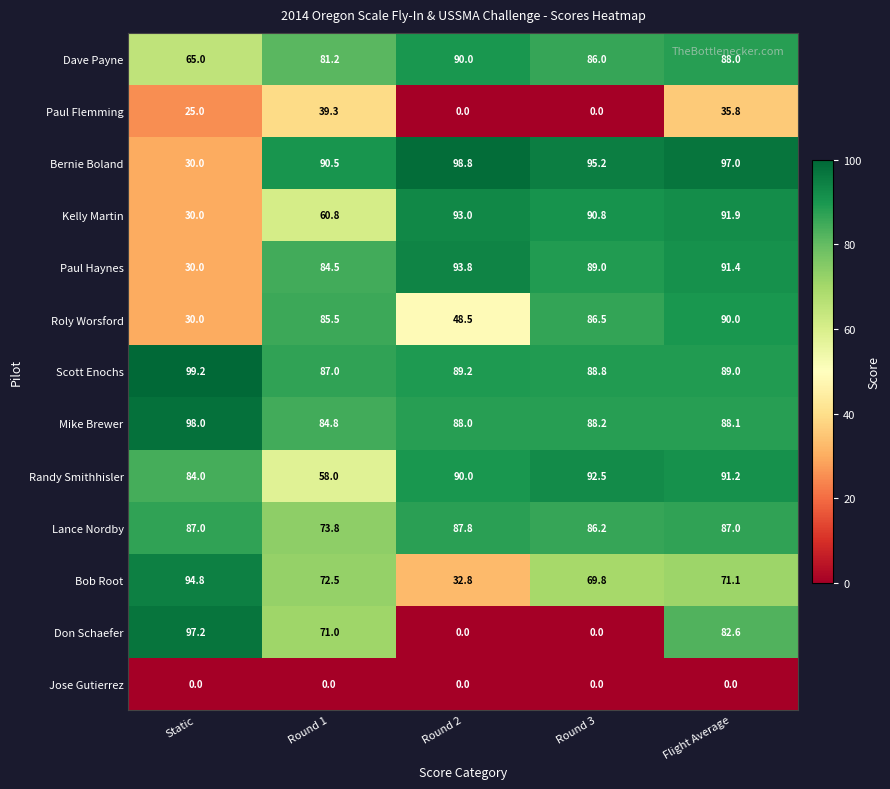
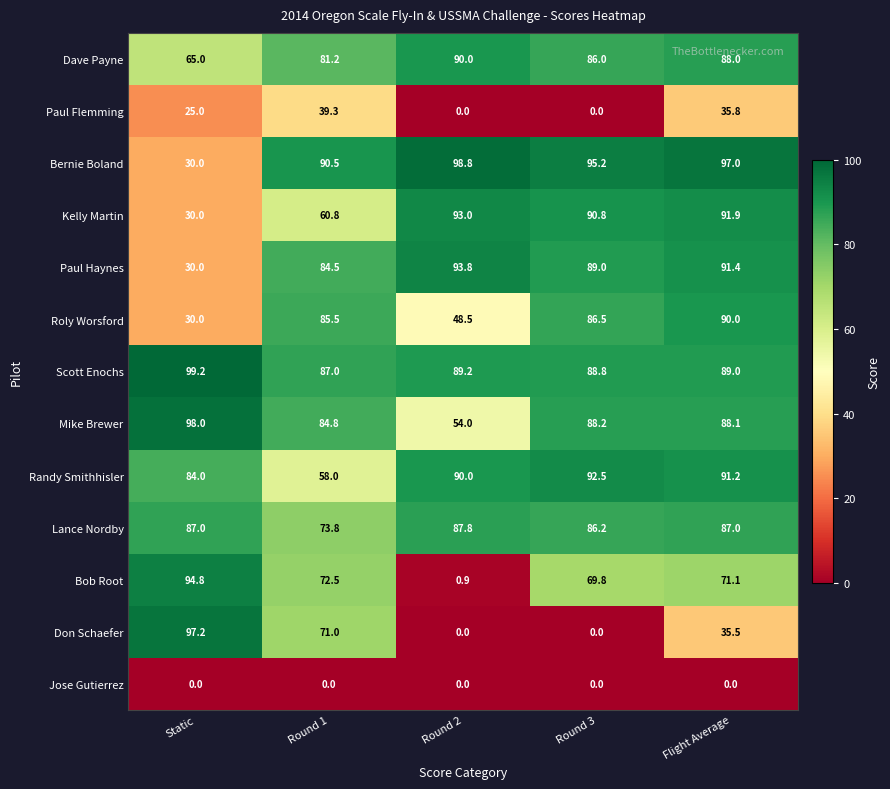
Mike Brewer, Round 2: 88.0 -> 54.0
Bob Root, Round 2: 32.8 -> 0.9
Don Schaefer, Flight Average: 82.6 -> 35.5
